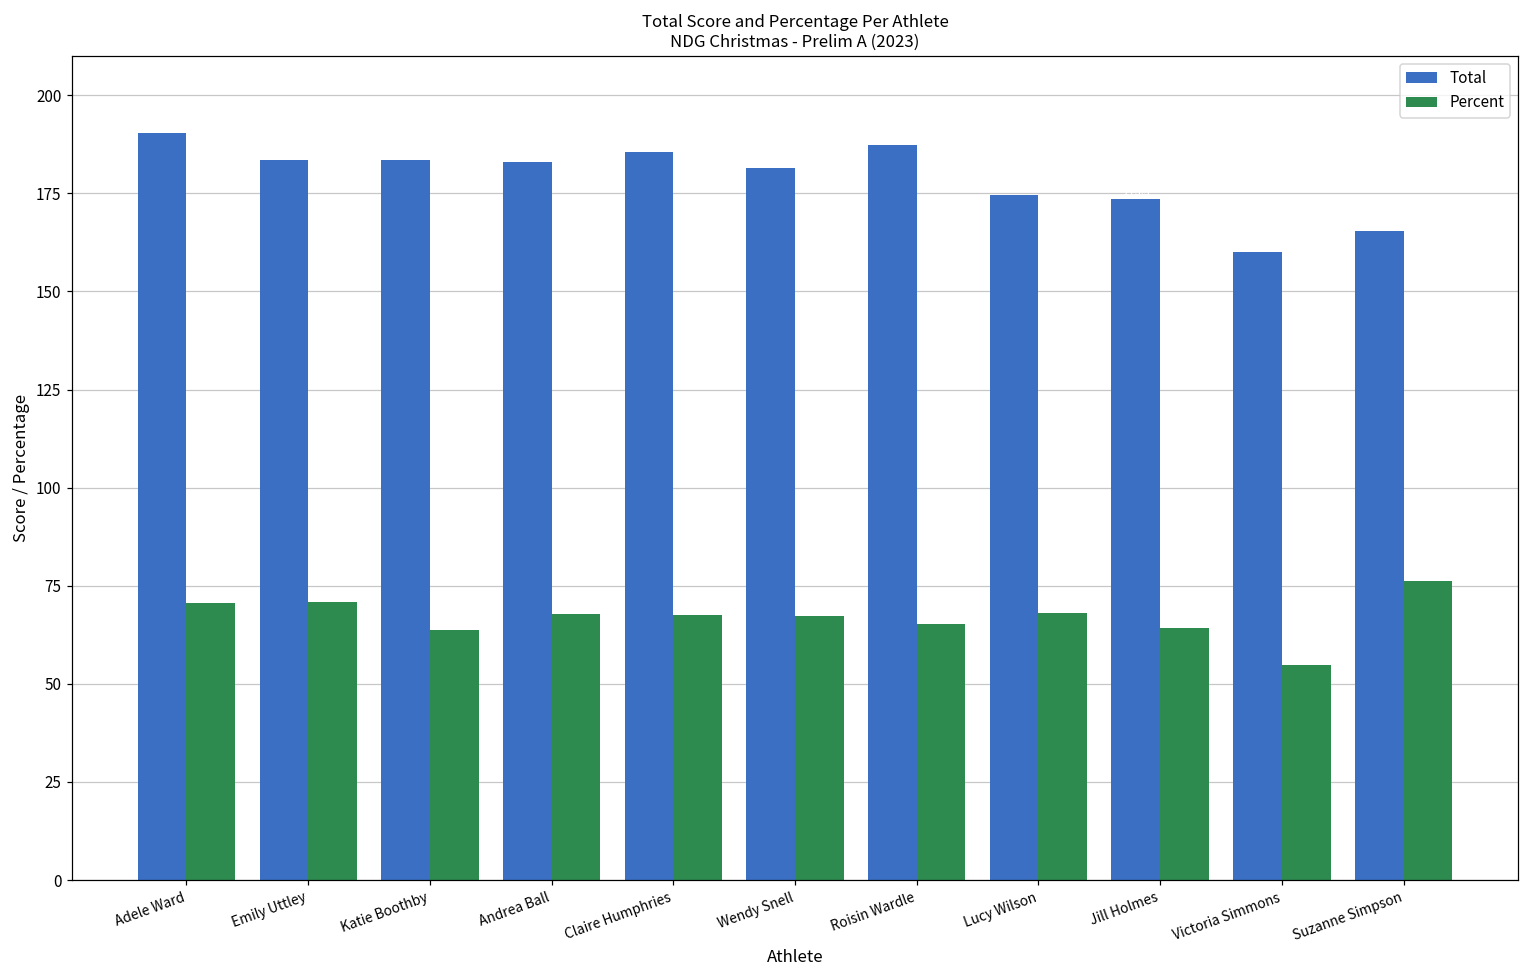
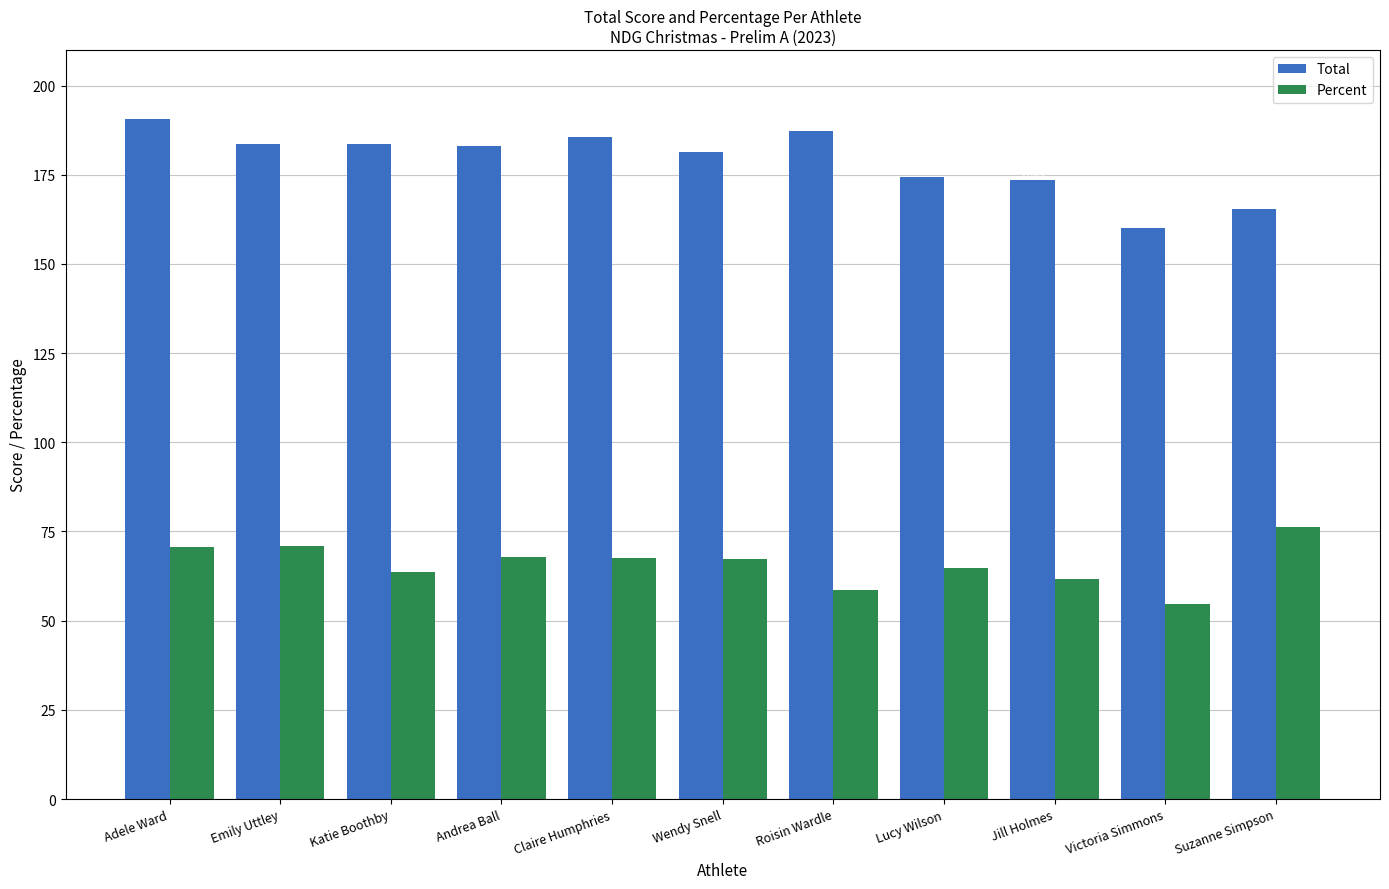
Percent, Roisin Wardle: 65 -> 58
Percent, Lucy Wilson: 68 -> 65
Percent, Jill Holmes: 64 -> 62
